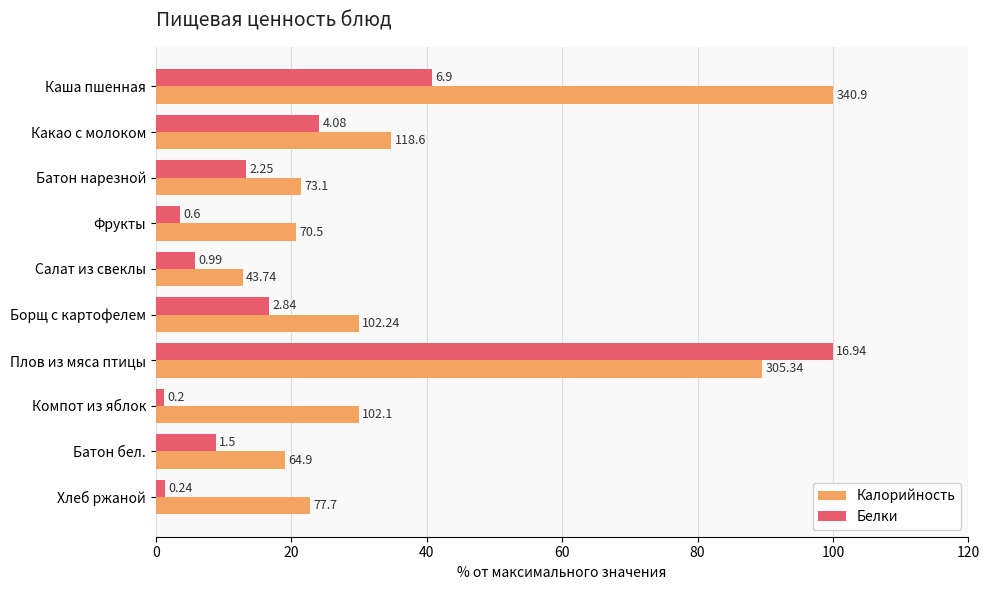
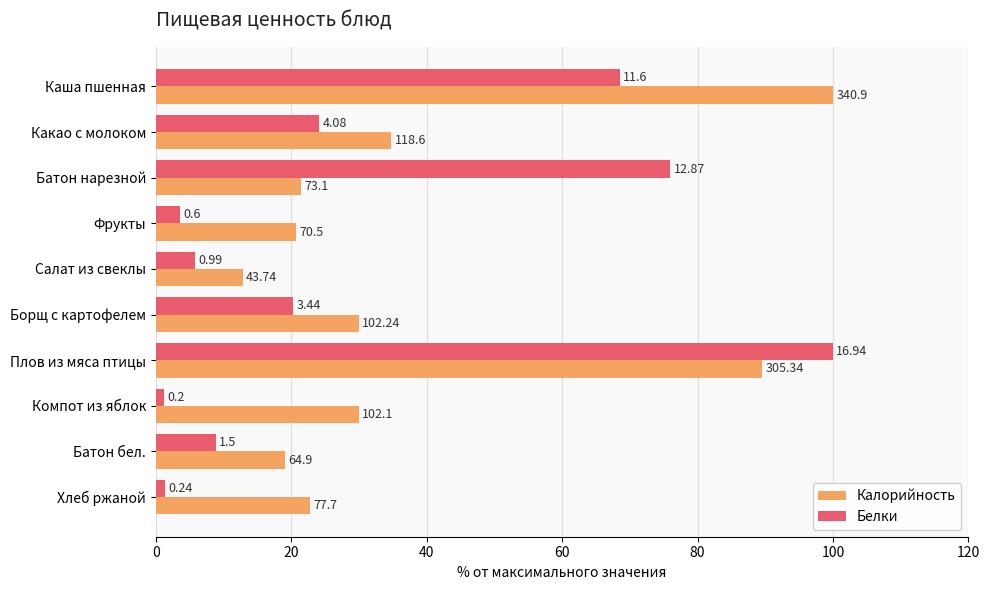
Белки, Каша пшенная: 6.9 -> 11.6
Белки, Батон нарезной: 2.25 -> 12.87
Белки, Борщ с картофелем: 2.84 -> 3.44
